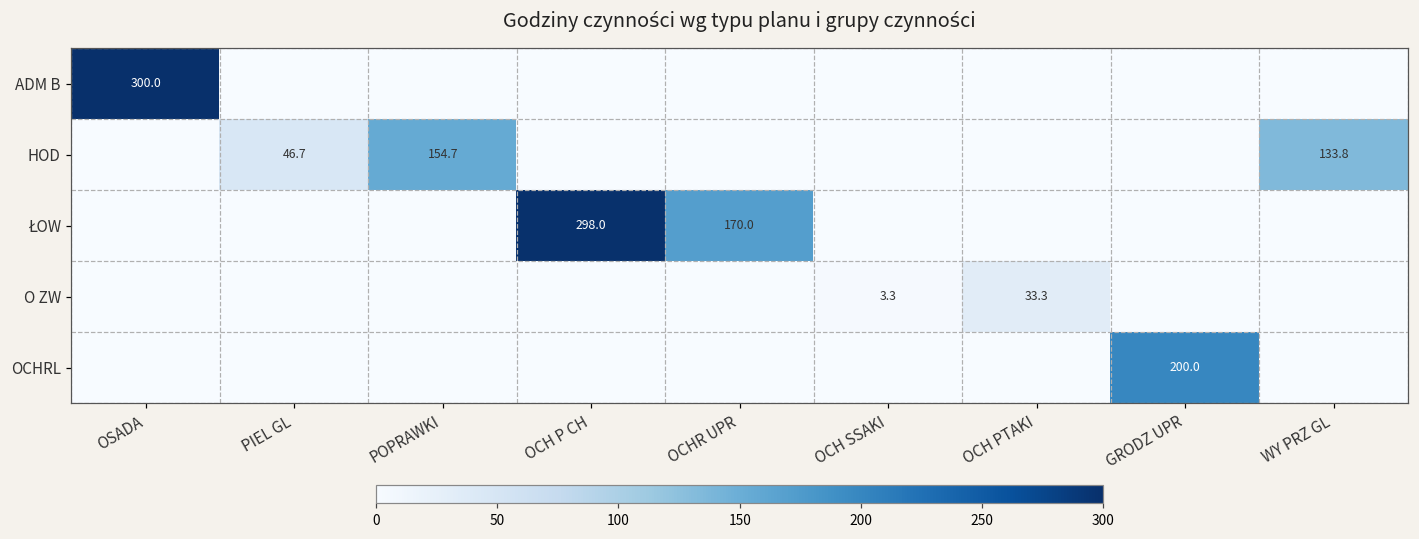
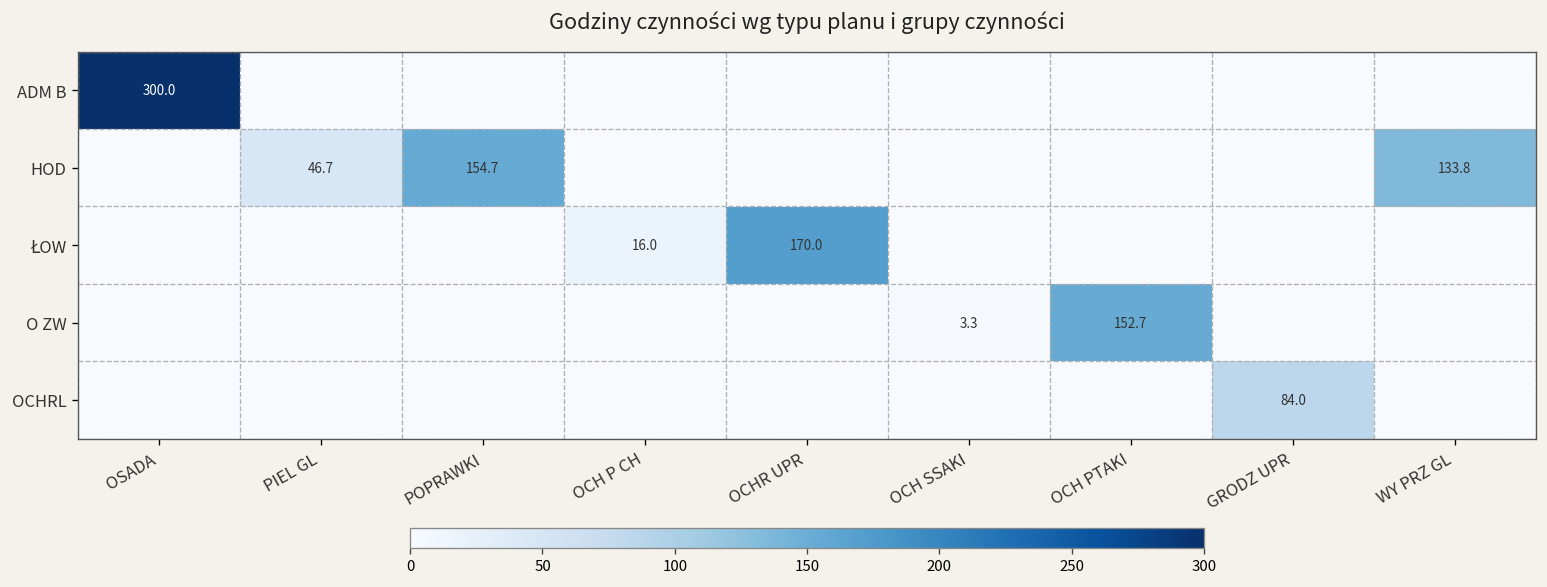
ŁOW, OCH P CH: 298.0 -> 16.0
O ZW, OCH PTAKI: 33.3 -> 152.7
OCHRL, GRODZ UPR: 200.0 -> 84.0
